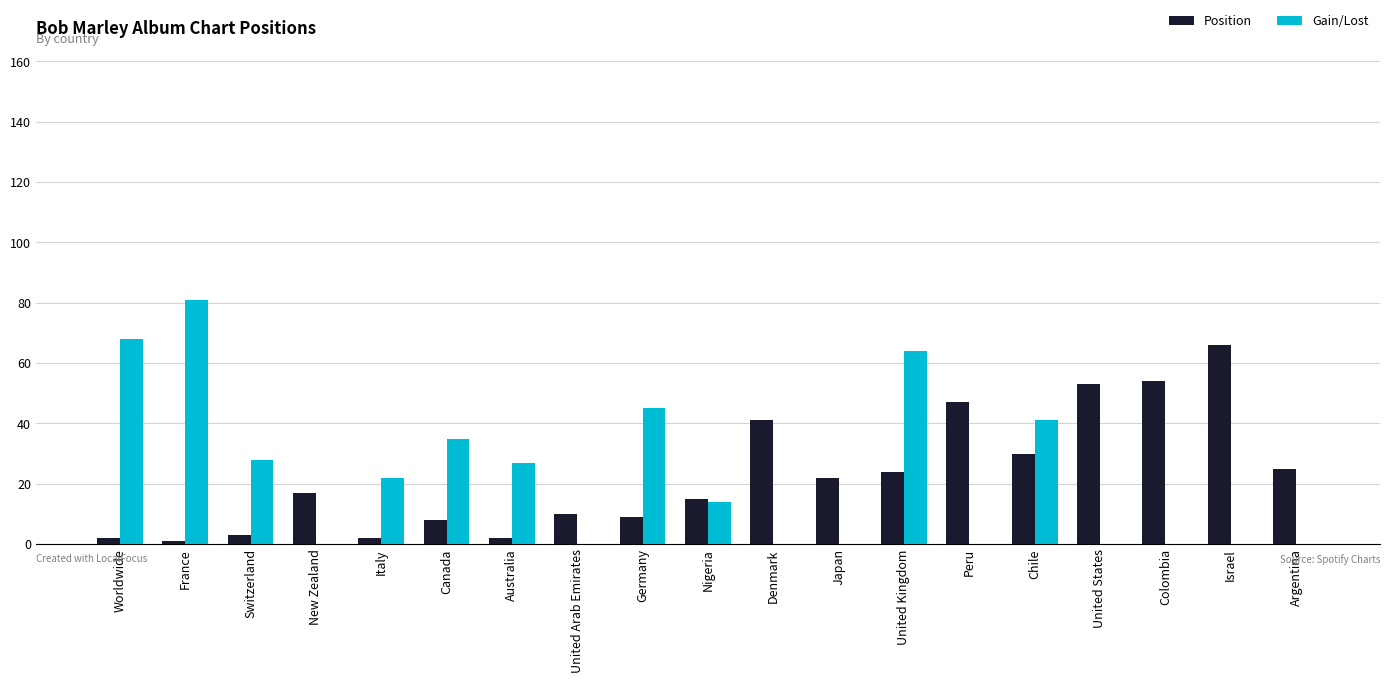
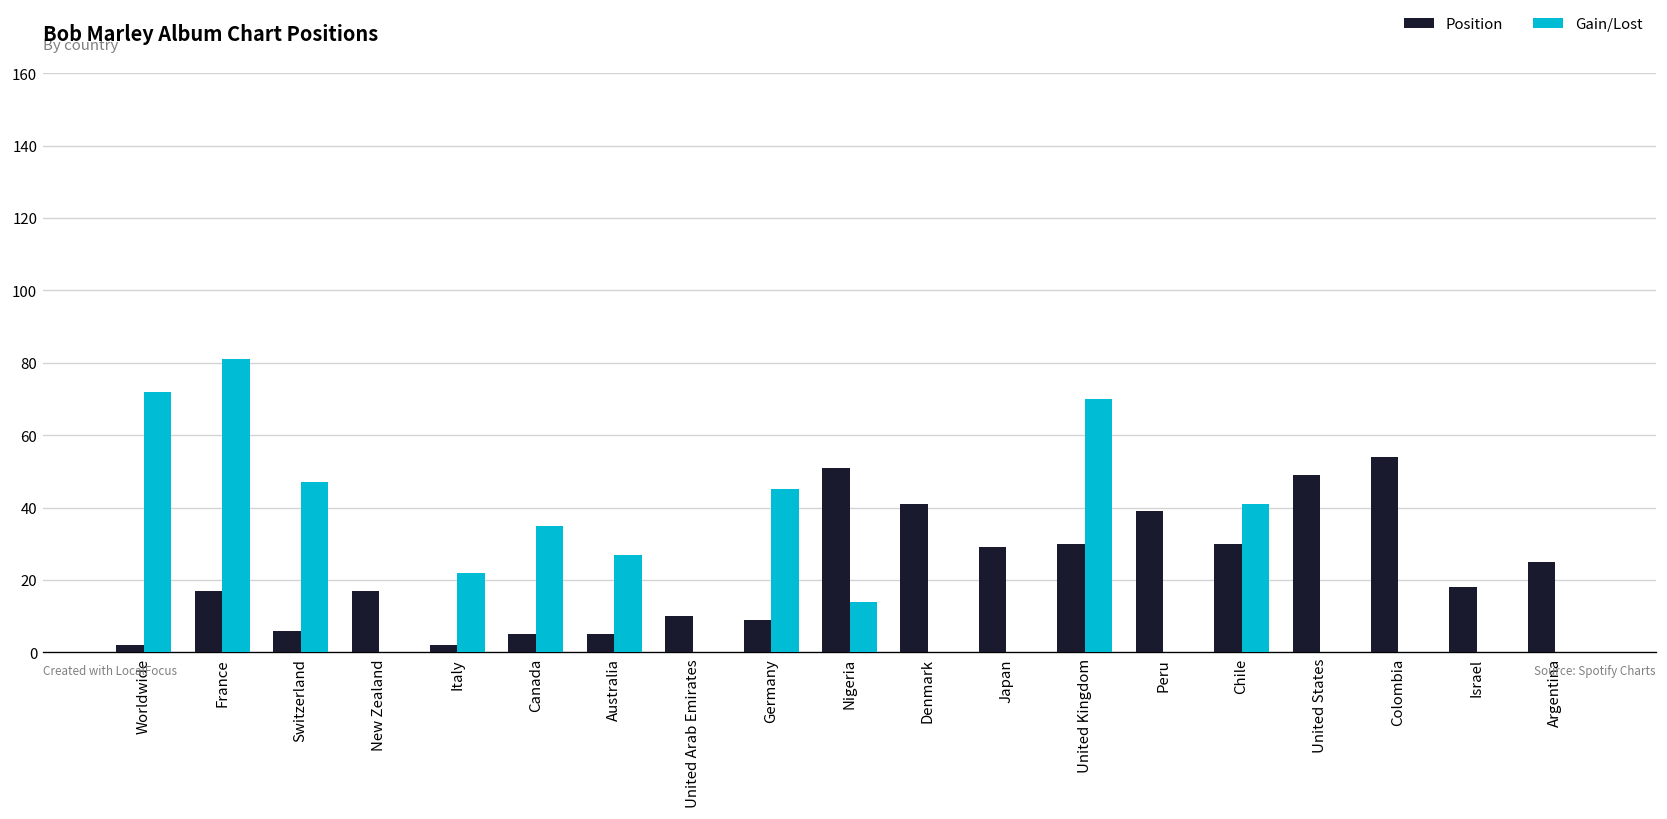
Gain/Lost, Worldwide: 68 -> 72
Position, France: 1 -> 17
Position, Switzerland: 3 -> 6
Gain/Lost, Switzerland: 28 -> 47
Position, Canada: 8 -> 5
Position, Australia: 2 -> 5
Position, Nigeria: 15 -> 51
Position, Japan: 22 -> 29
Position, United Kingdom: 24 -> 30
Gain/Lost, United Kingdom: 64 -> 70
Position, Peru: 47 -> 39
Position, United States: 53 -> 49
Position, Israel: 66 -> 18
